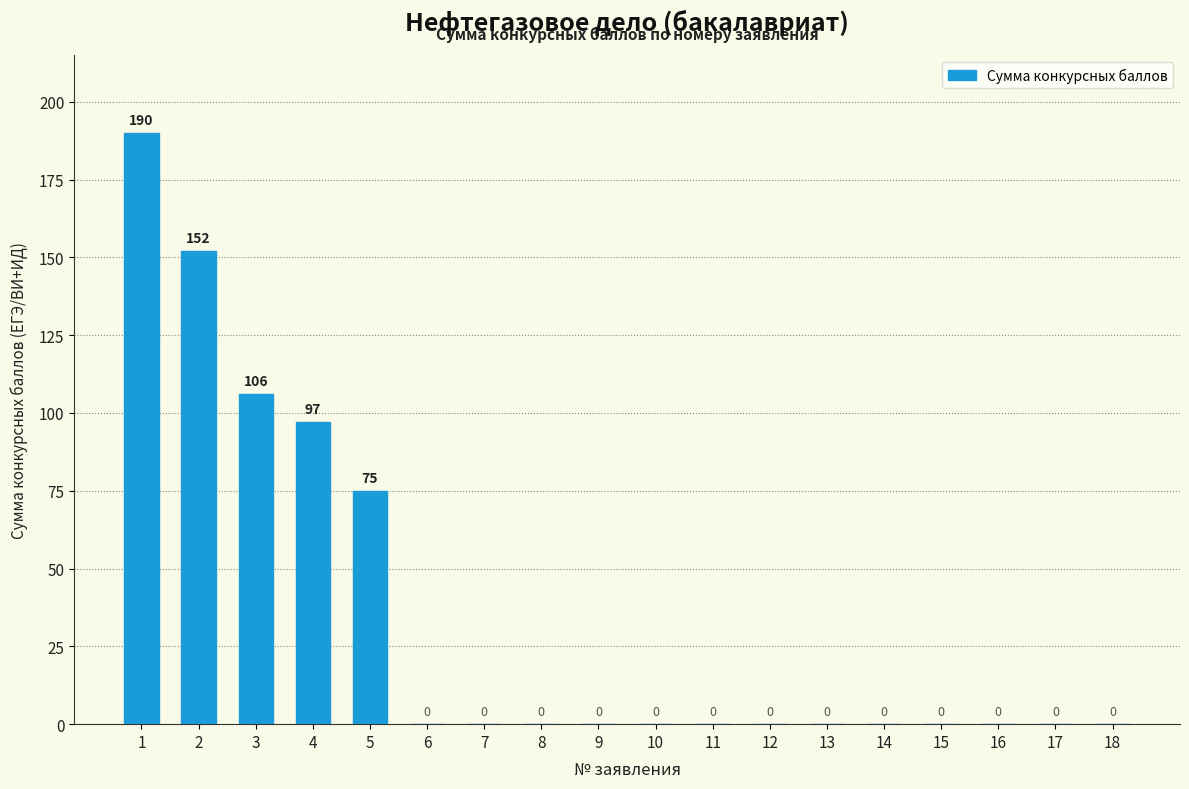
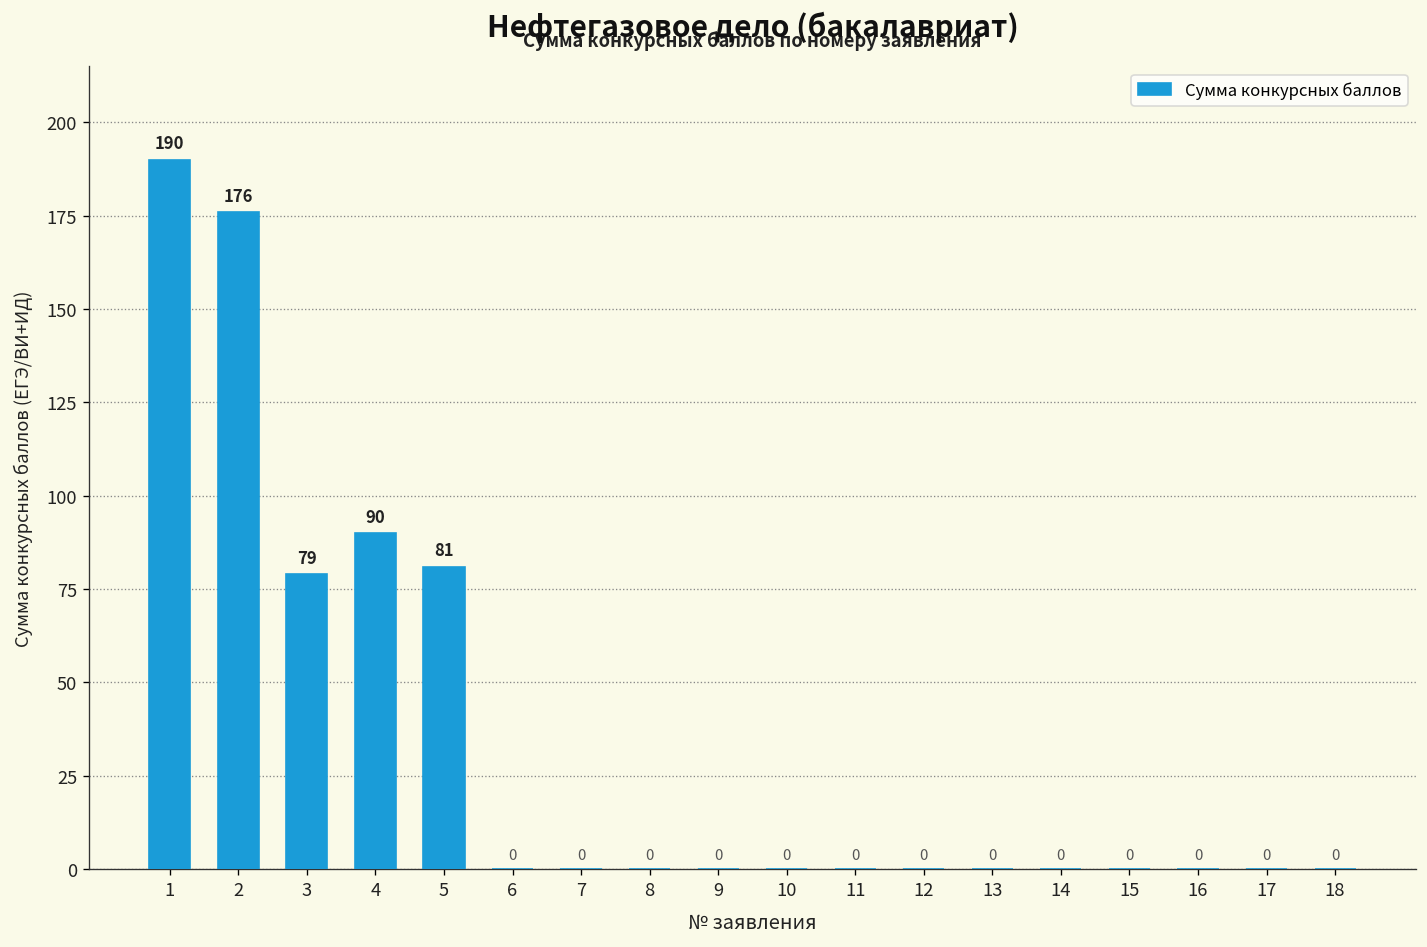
2: 152 -> 176
3: 106 -> 79
4: 97 -> 90
5: 75 -> 81
